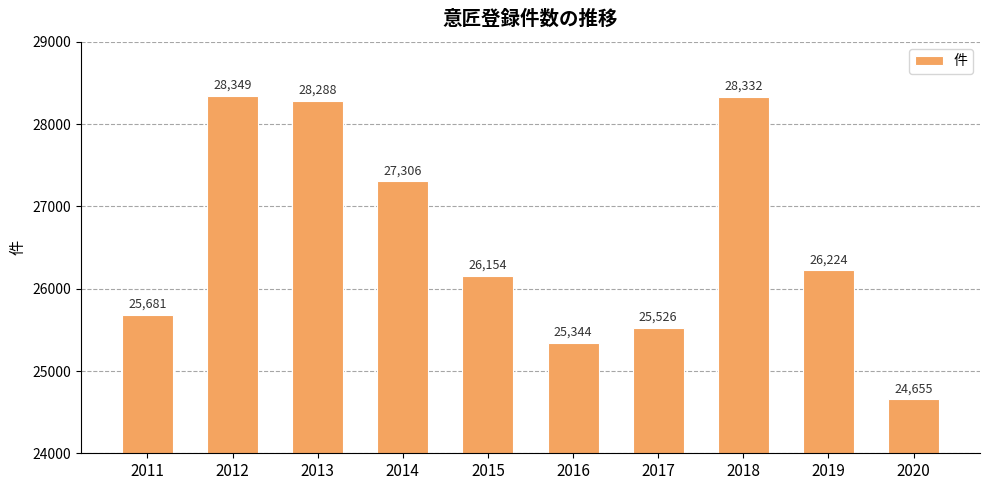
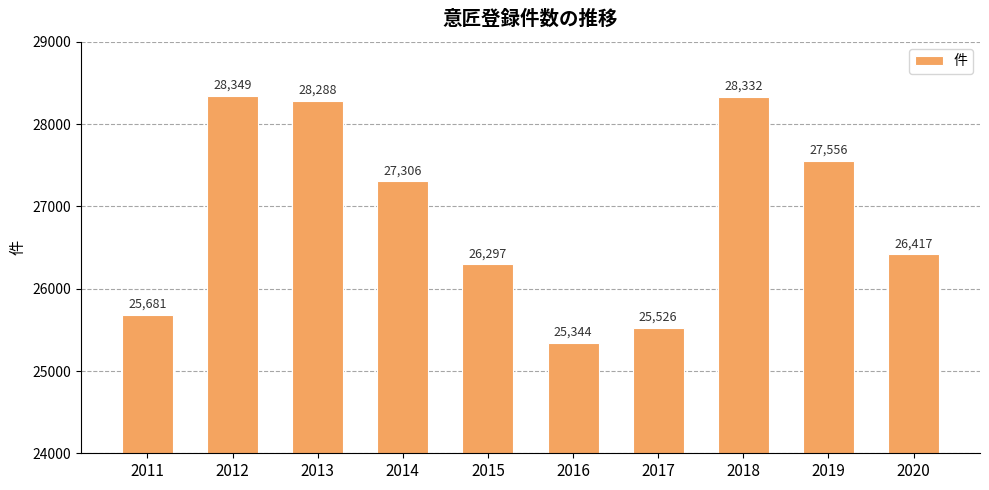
2015: 26,154 -> 26,297
2019: 26,224 -> 27,556
2020: 24,655 -> 26,417
